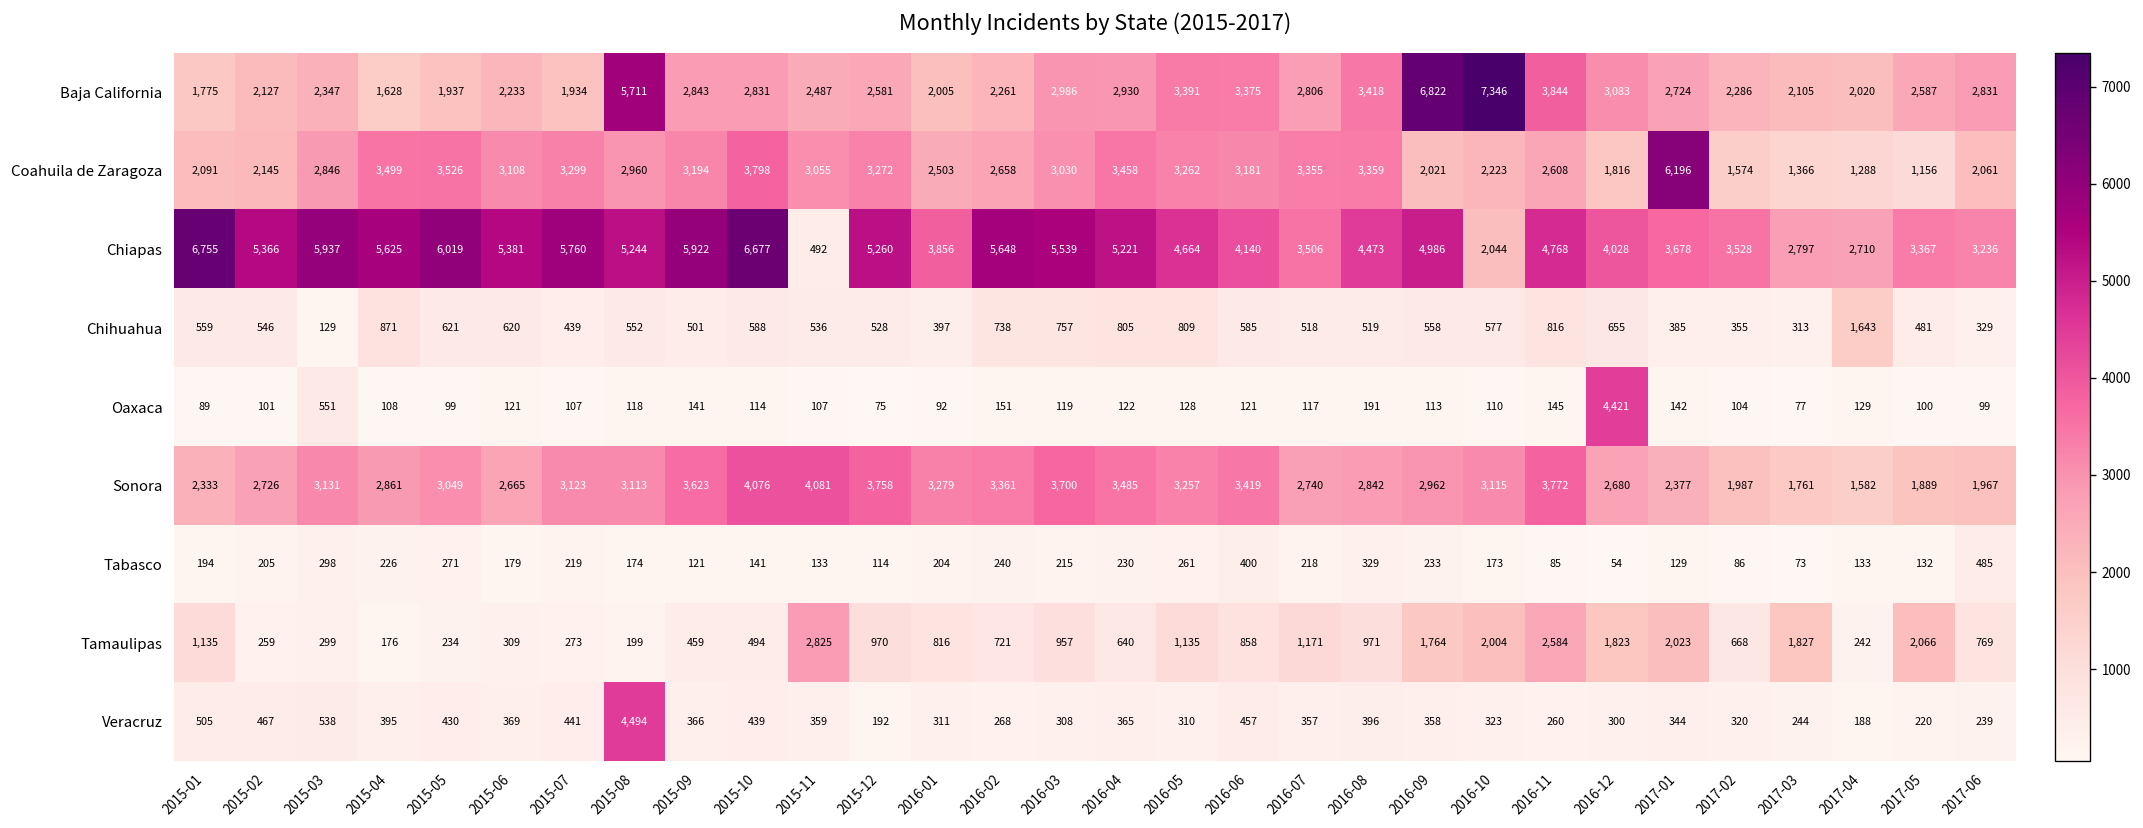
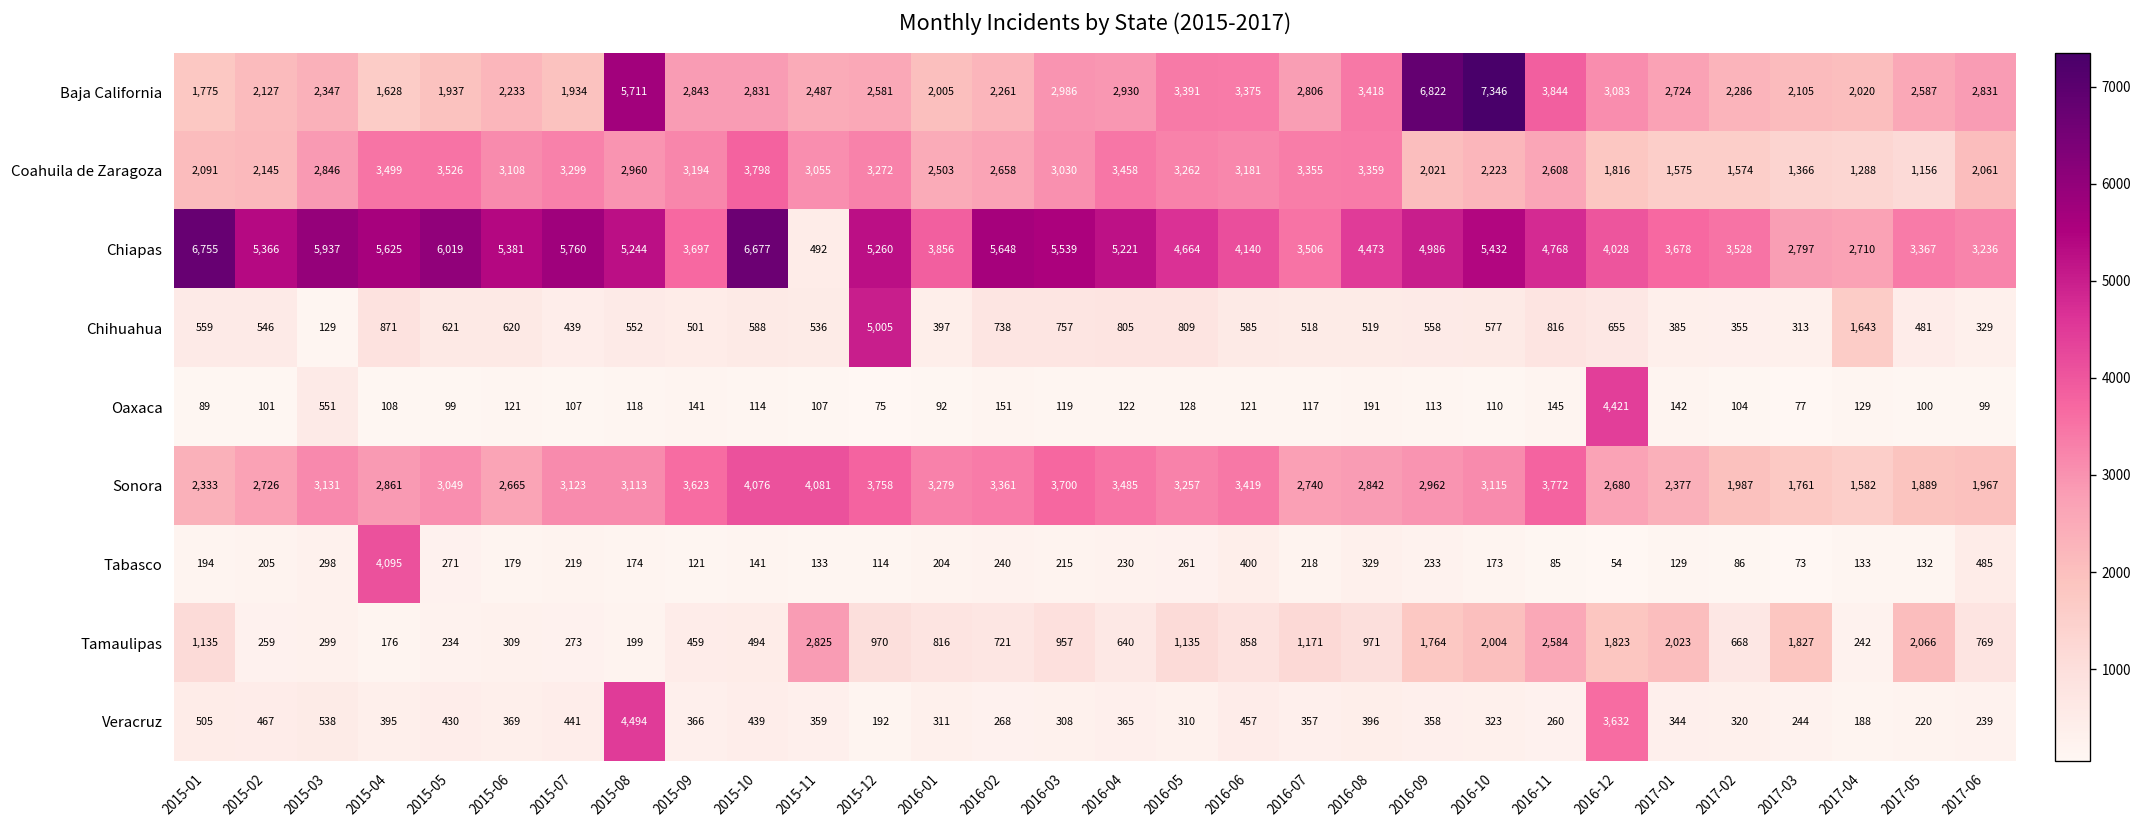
Coahuila de Zaragoza, 2017-01: 6,196 -> 1,575
Chiapas, 2015-09: 5,922 -> 3,697
Chiapas, 2016-10: 2,044 -> 5,432
Chihuahua, 2015-12: 528 -> 5,005
Tabasco, 2015-04: 226 -> 4,095
Veracruz, 2016-12: 300 -> 3,632
